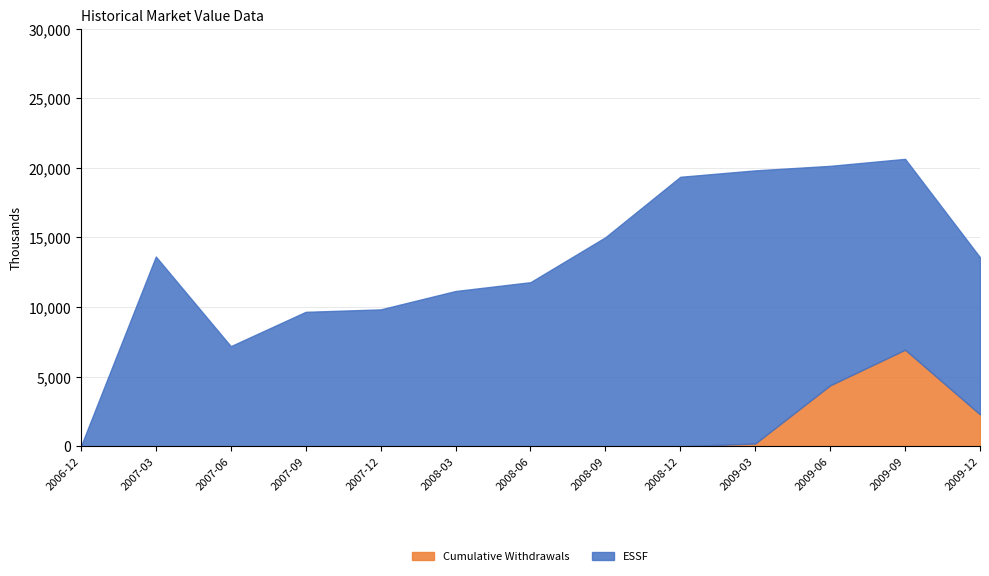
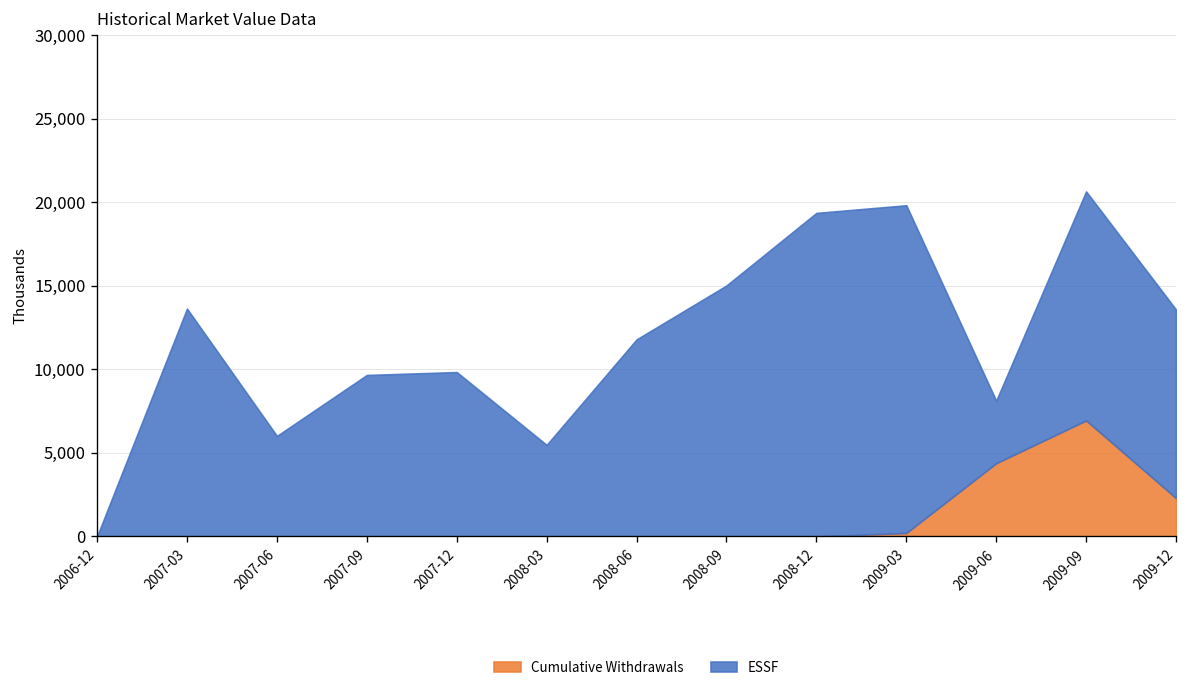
ESSF, 2007-06: 7,200 -> 6,000
ESSF, 2008-03: 11,200 -> 5,500
ESSF, 2009-06: 15,800 -> 3,700
